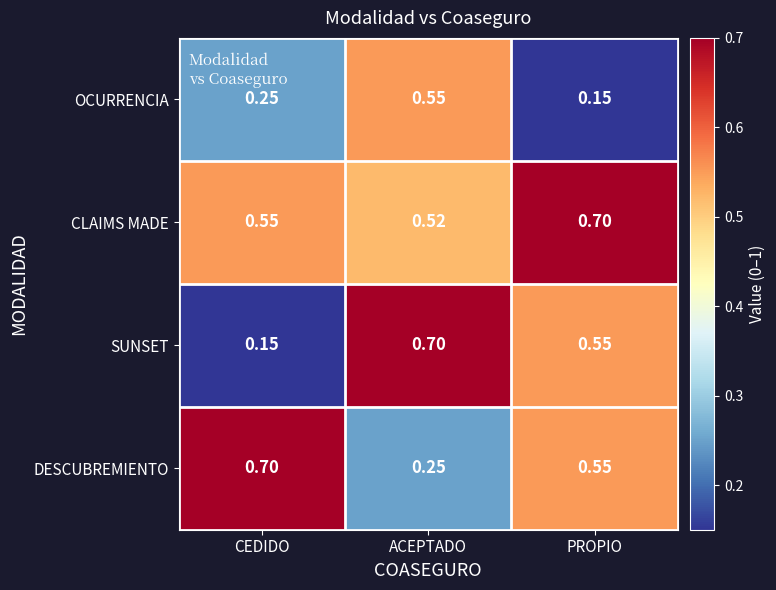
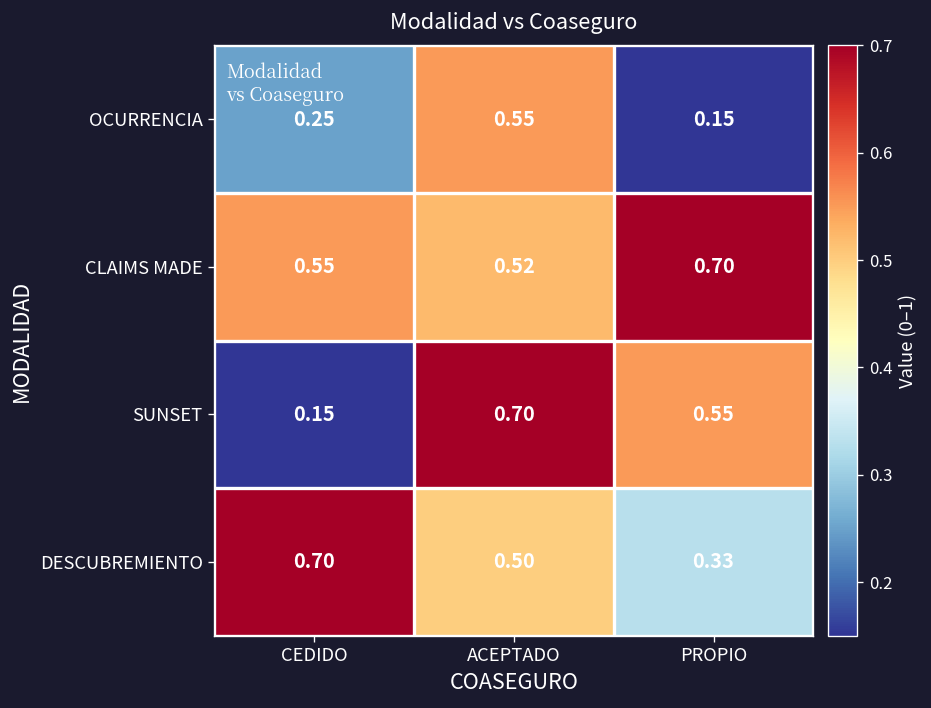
DESCUBREMIENTO, ACEPTADO: 0.25 -> 0.50
DESCUBREMIENTO, PROPIO: 0.55 -> 0.33
